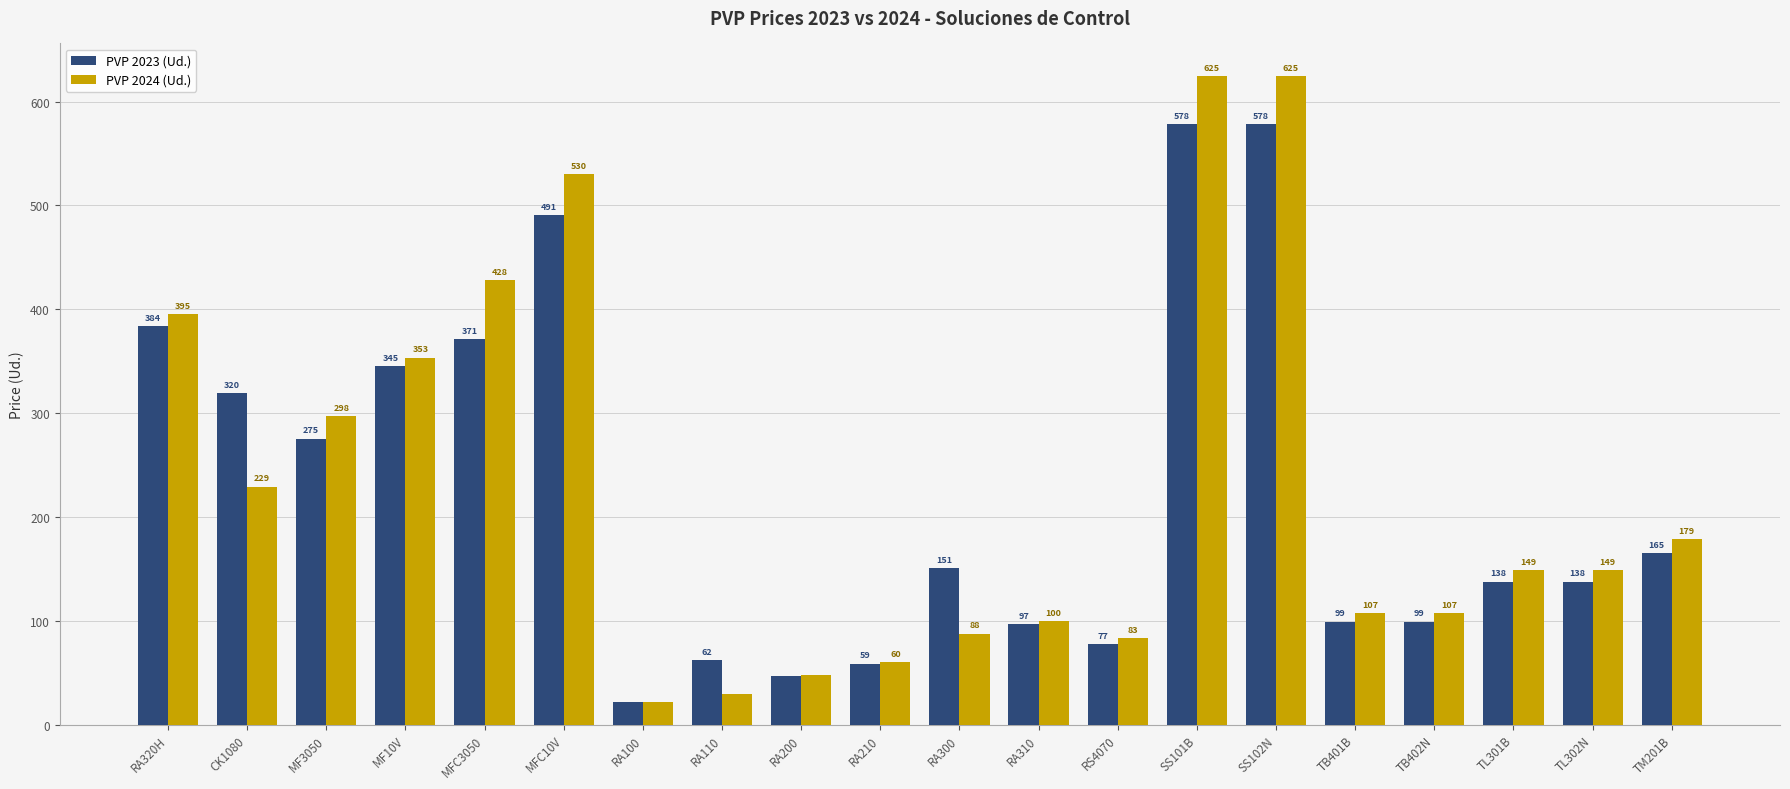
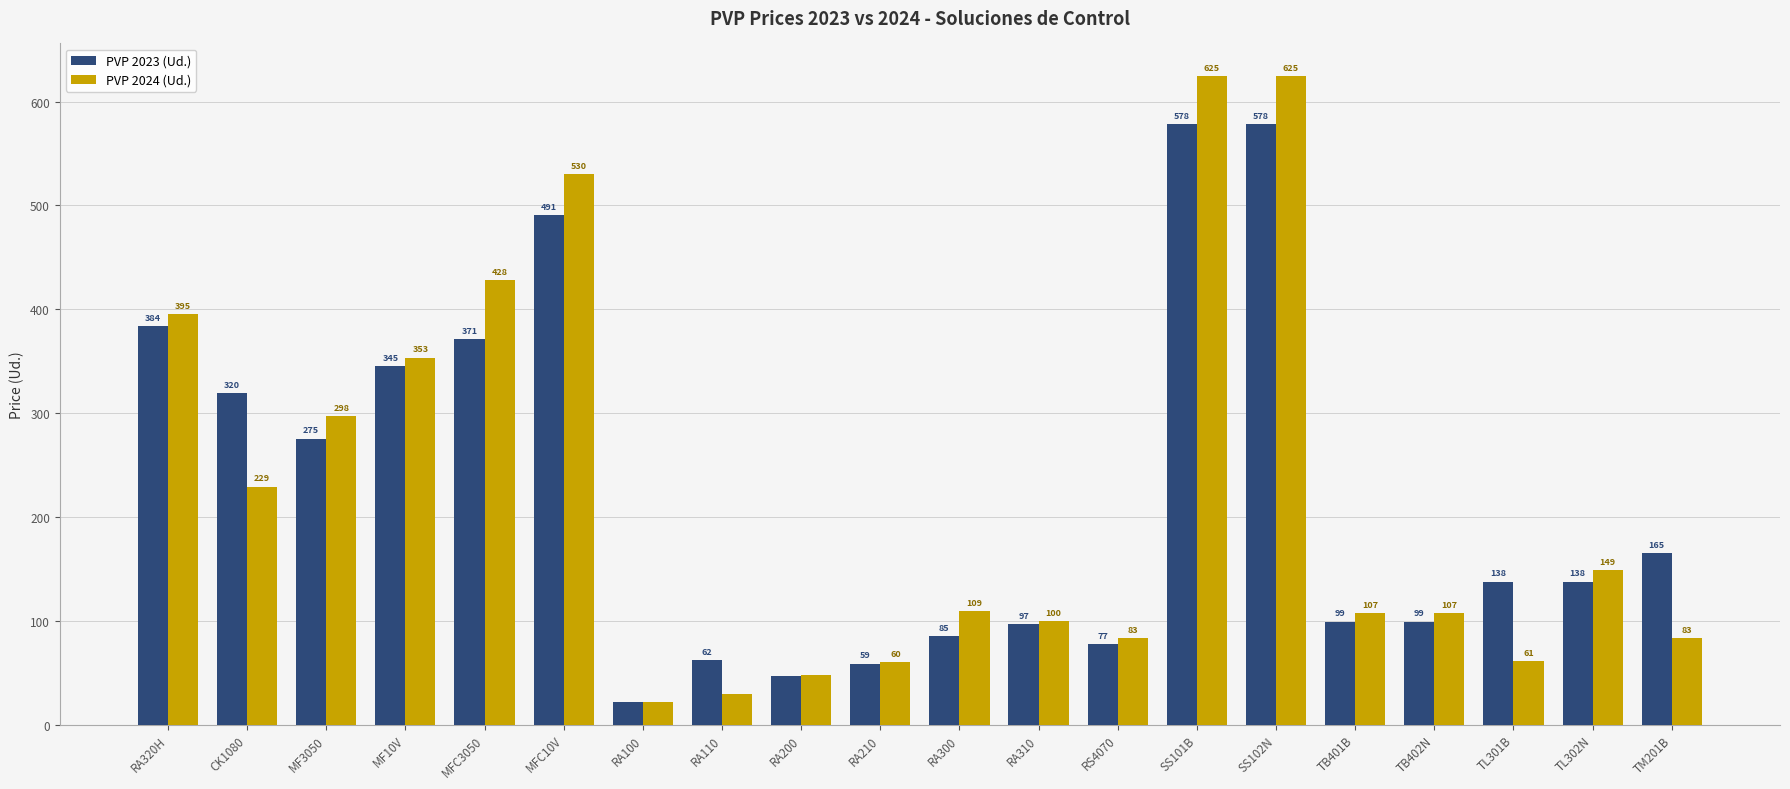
PVP 2023 (Ud.), RA300: 151 -> 85
PVP 2024 (Ud.), RA300: 88 -> 109
PVP 2024 (Ud.), TL301B: 149 -> 61
PVP 2024 (Ud.), TM201B: 179 -> 83
